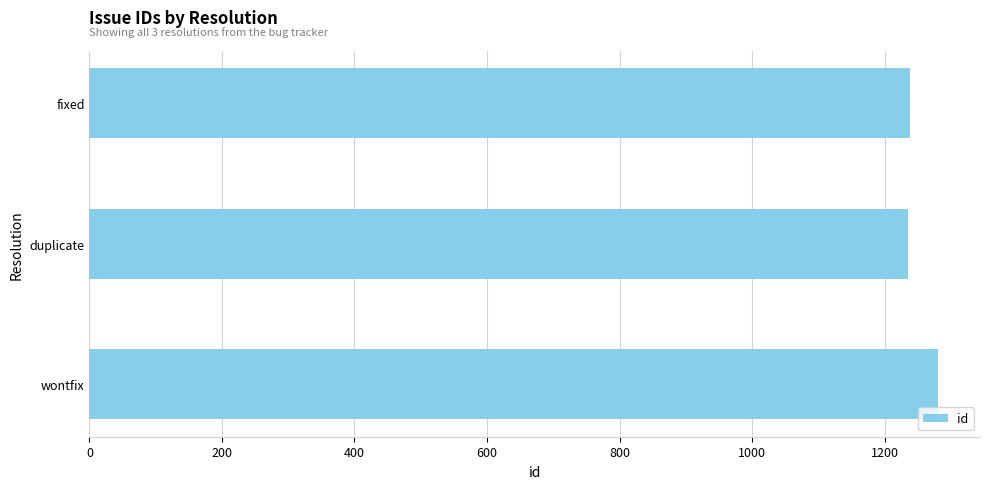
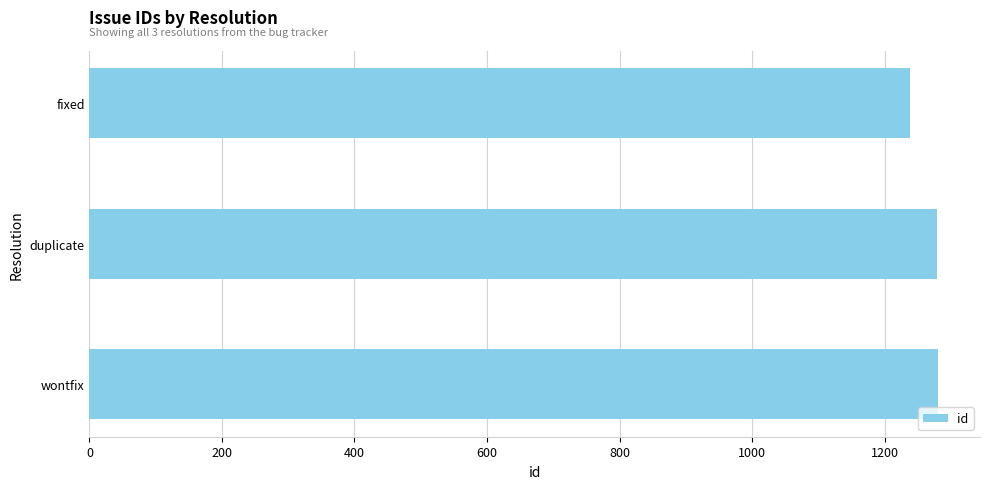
duplicate: 1240 -> 1280
